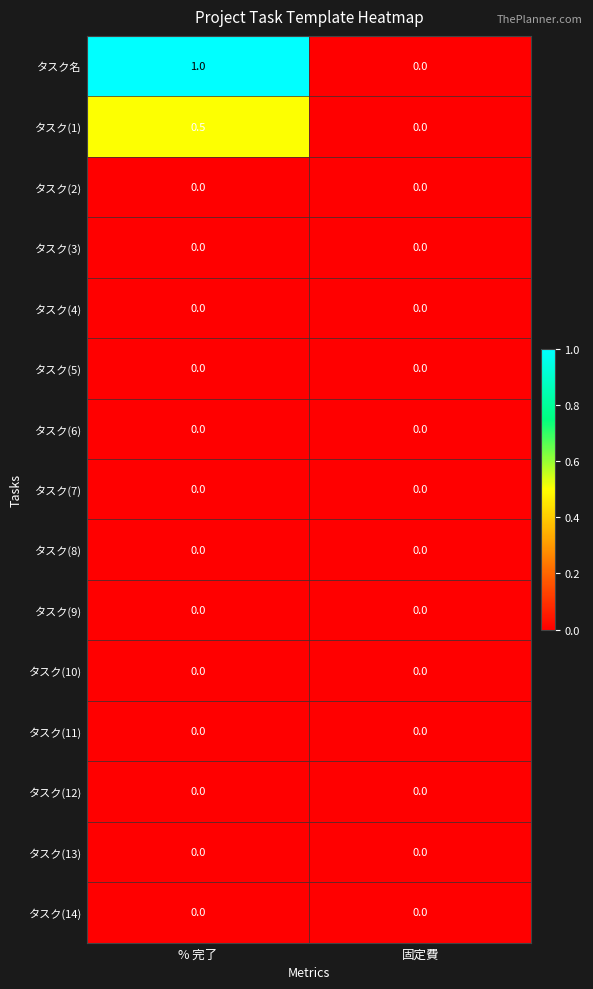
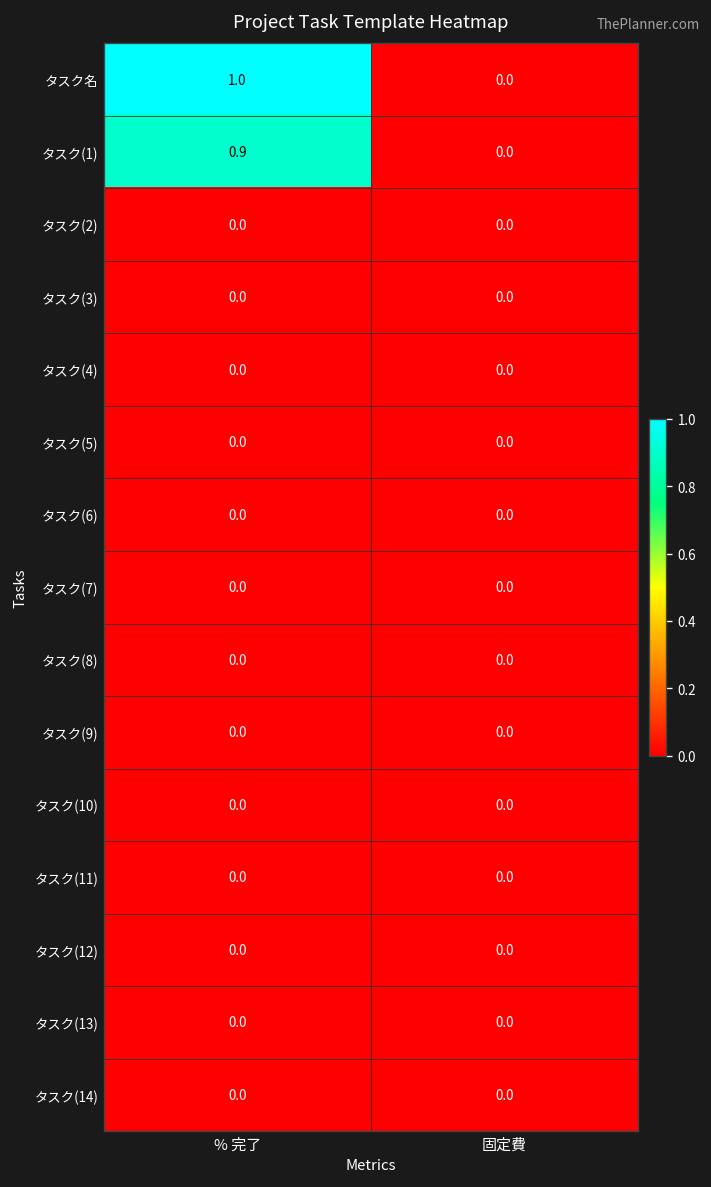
タスク(1), % 完了: 0.5 -> 0.9
